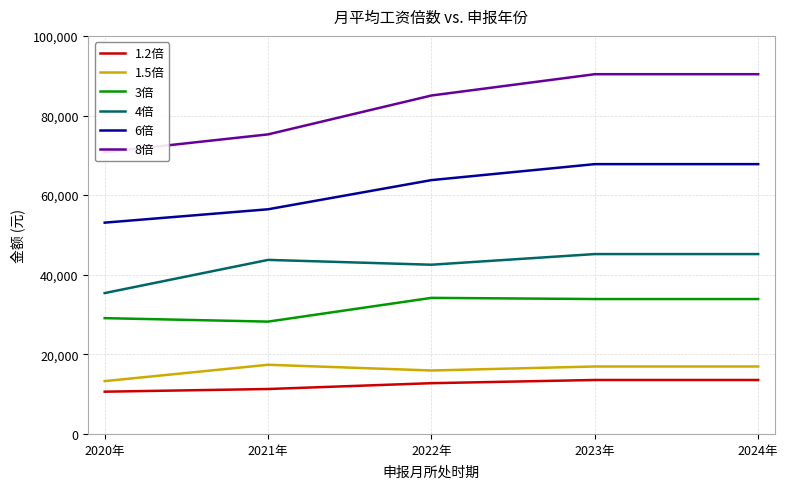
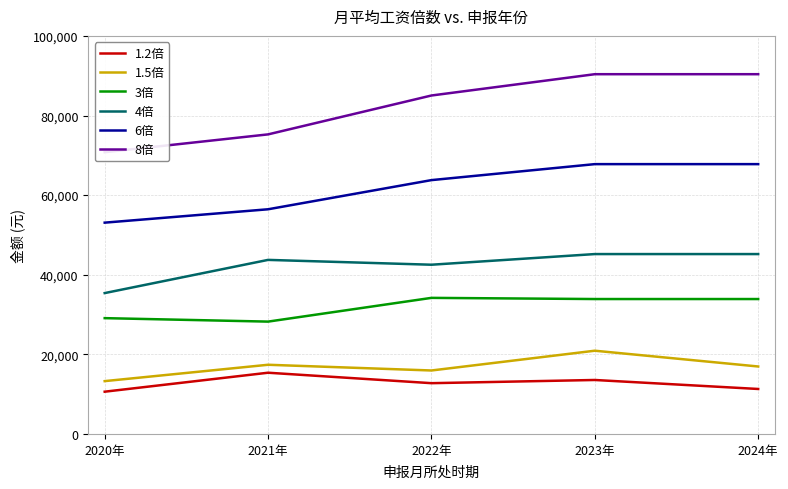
1.2倍, 2021年: 11,000 -> 15,000
1.5倍, 2023年: 17,000 -> 21,000
1.2倍, 2024年: 14,000 -> 11,000
